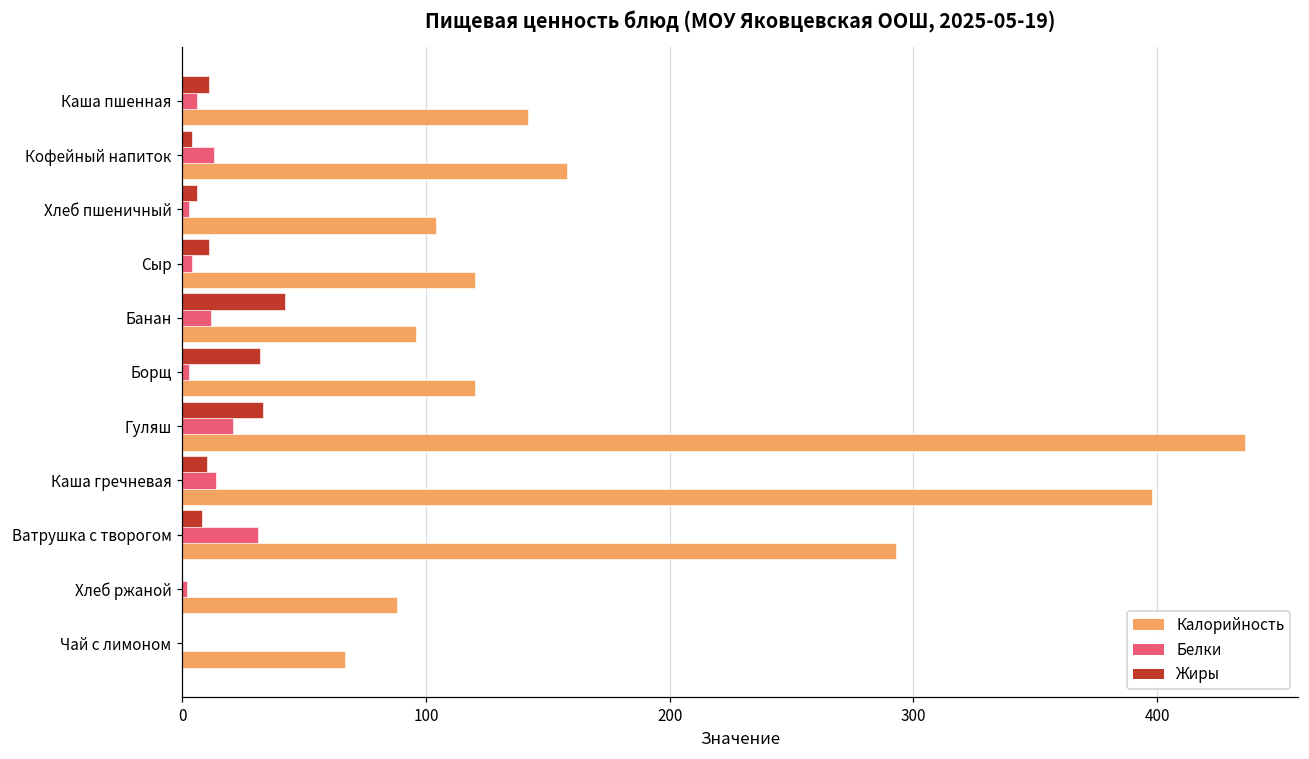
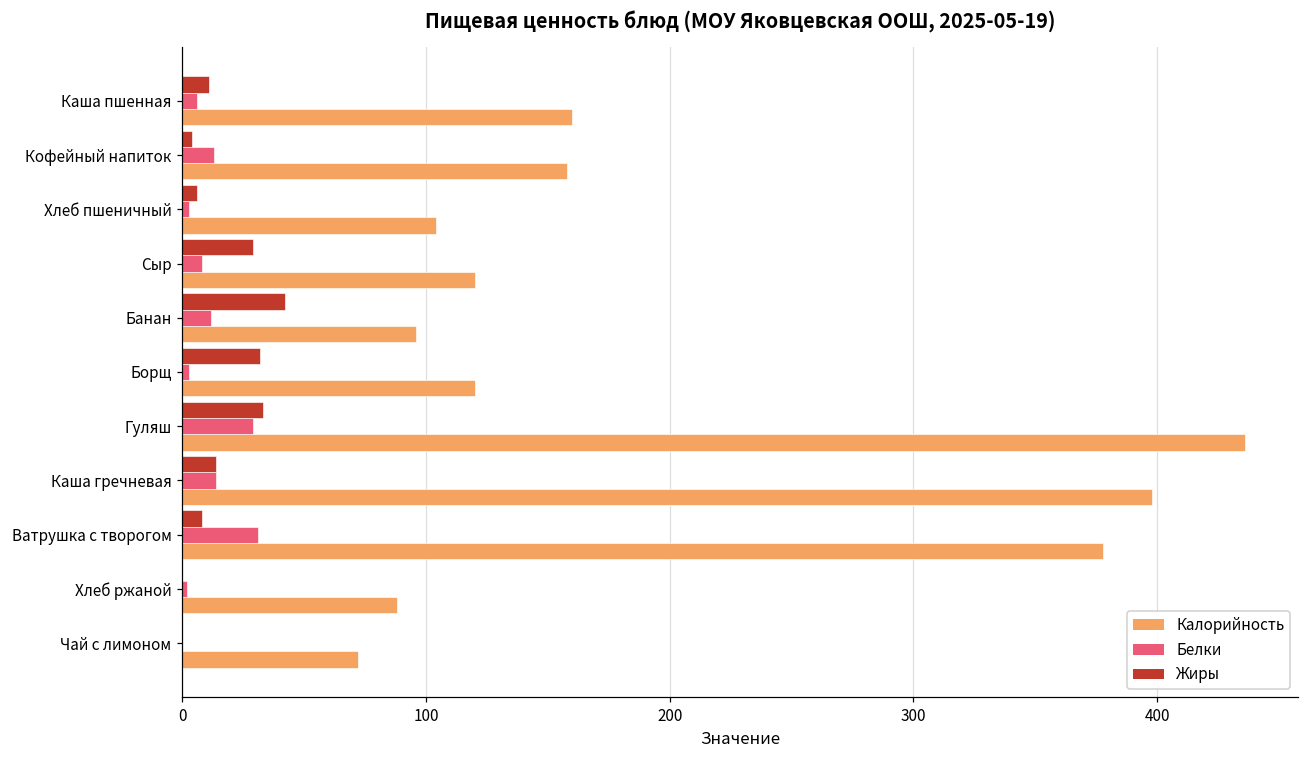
Калорийность, Каша пшенная: 142 -> 160
Жиры, Сыр: 11 -> 29
Белки, Сыр: 4 -> 8
Белки, Гуляш: 21 -> 29
Жиры, Каша гречневая: 10 -> 14
Калорийность, Ватрушка с творогом: 293 -> 378
Калорийность, Чай с лимоном: 67 -> 72
